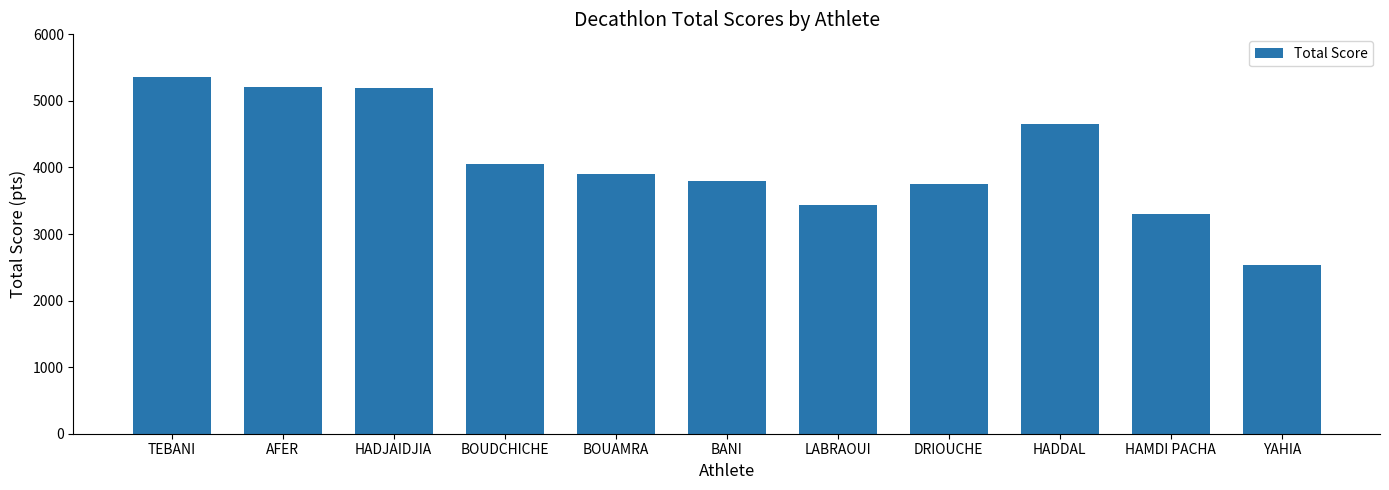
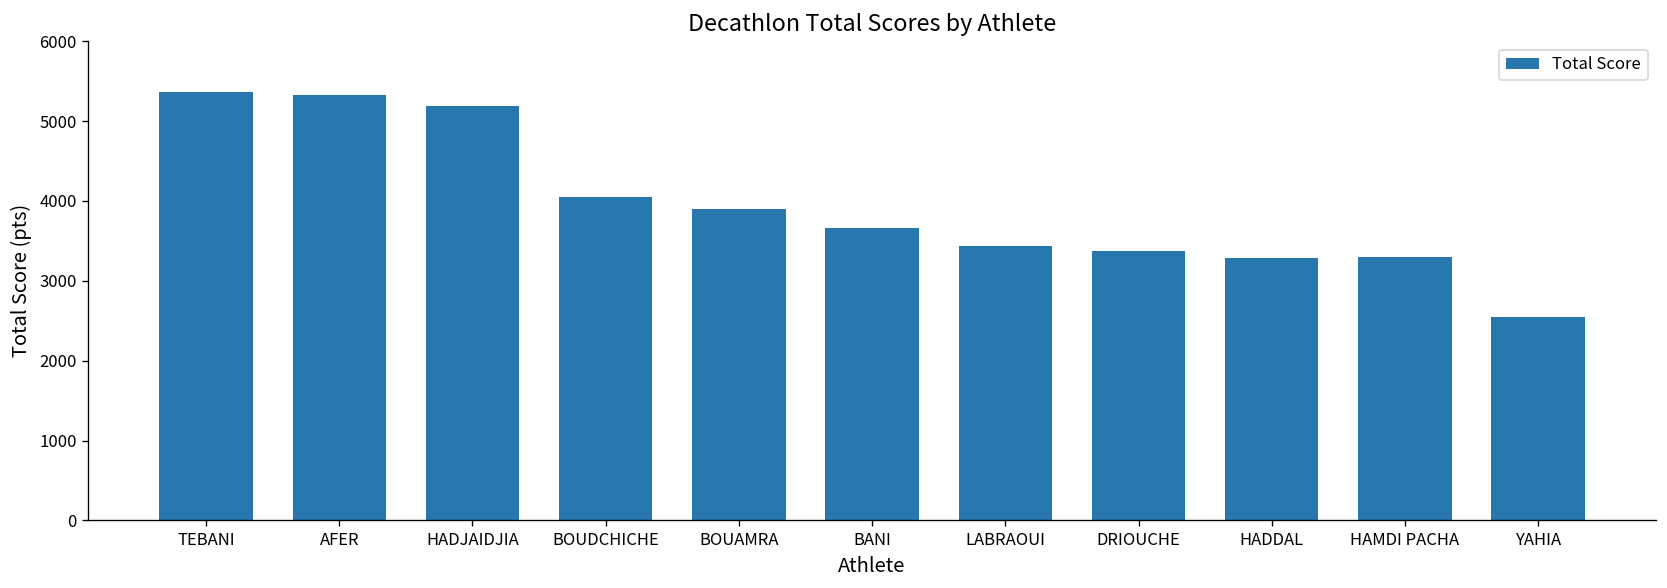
AFER: 5200 -> 5300
BANI: 3800 -> 3700
DRIOUCHE: 3800 -> 3400
HADDAL: 4600 -> 3300
